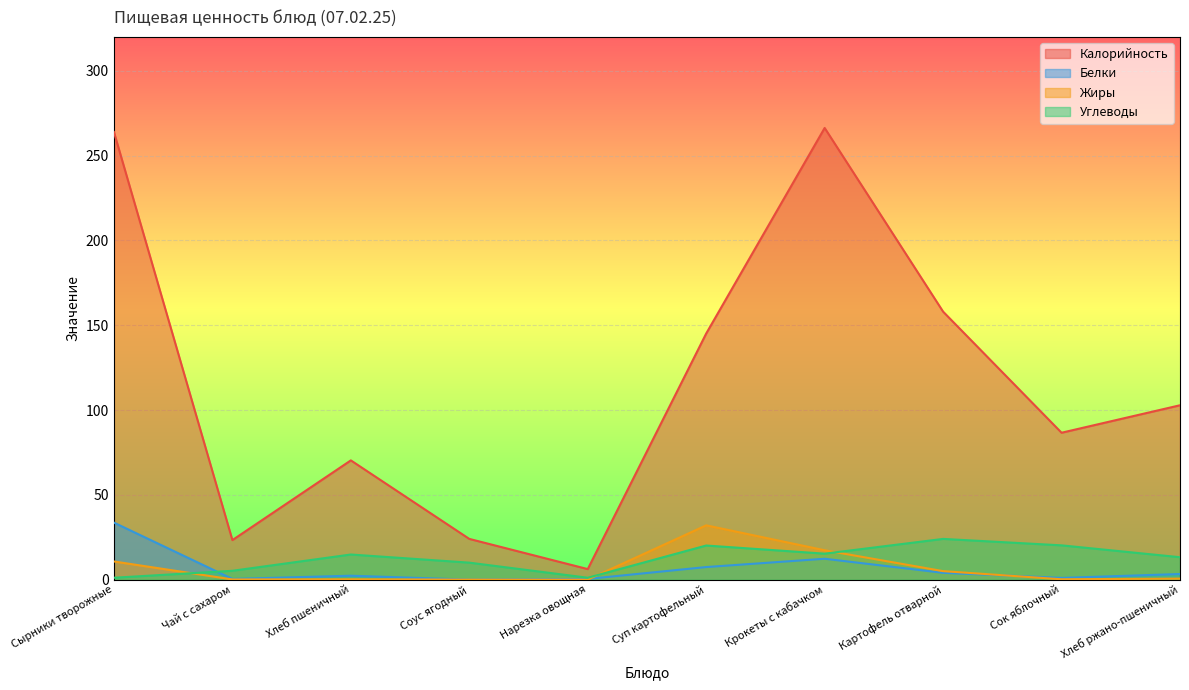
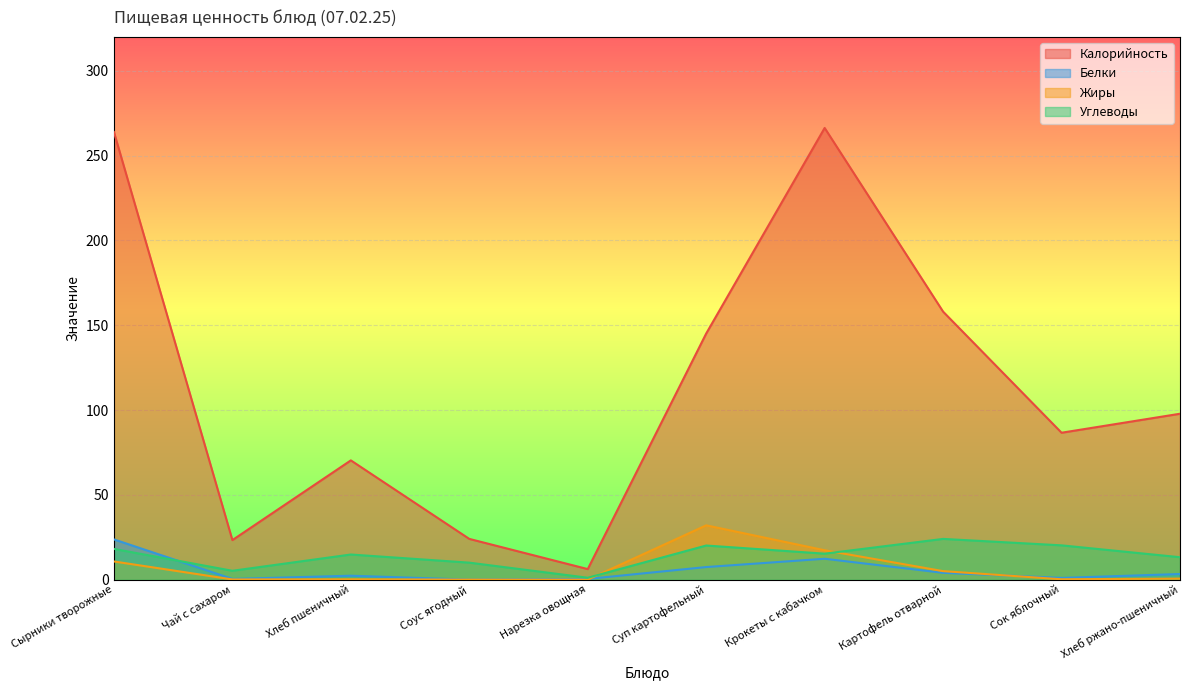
Белки, Сырники творожные: 34 -> 24
Углеводы, Сырники творожные: 1 -> 18
Калорийность, Хлеб ржано-пшеничный: 103 -> 98
